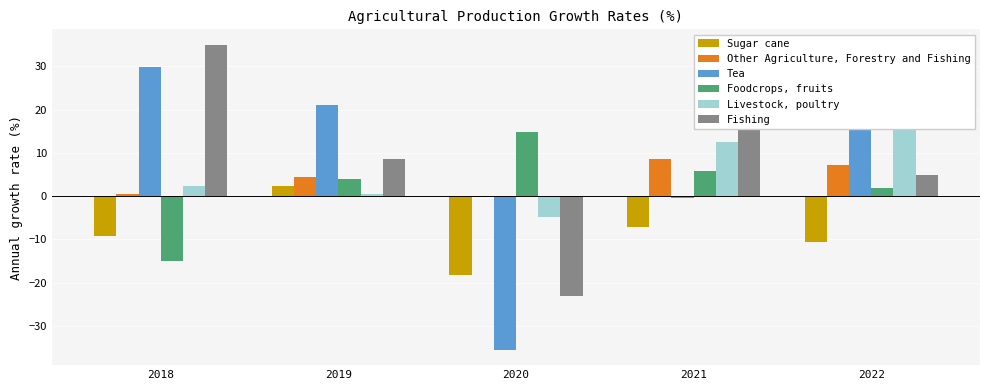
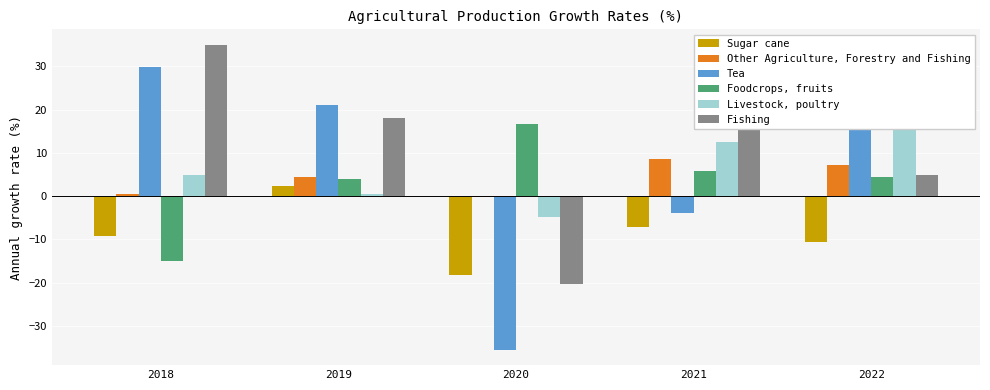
Livestock, poultry, 2018: 2 -> 5
Fishing, 2019: 9 -> 18
Foodcrops, fruits, 2020: 15 -> 17
Fishing, 2020: -23 -> -20
Tea, 2021: -1 -> -4
Foodcrops, fruits, 2022: 2 -> 4
